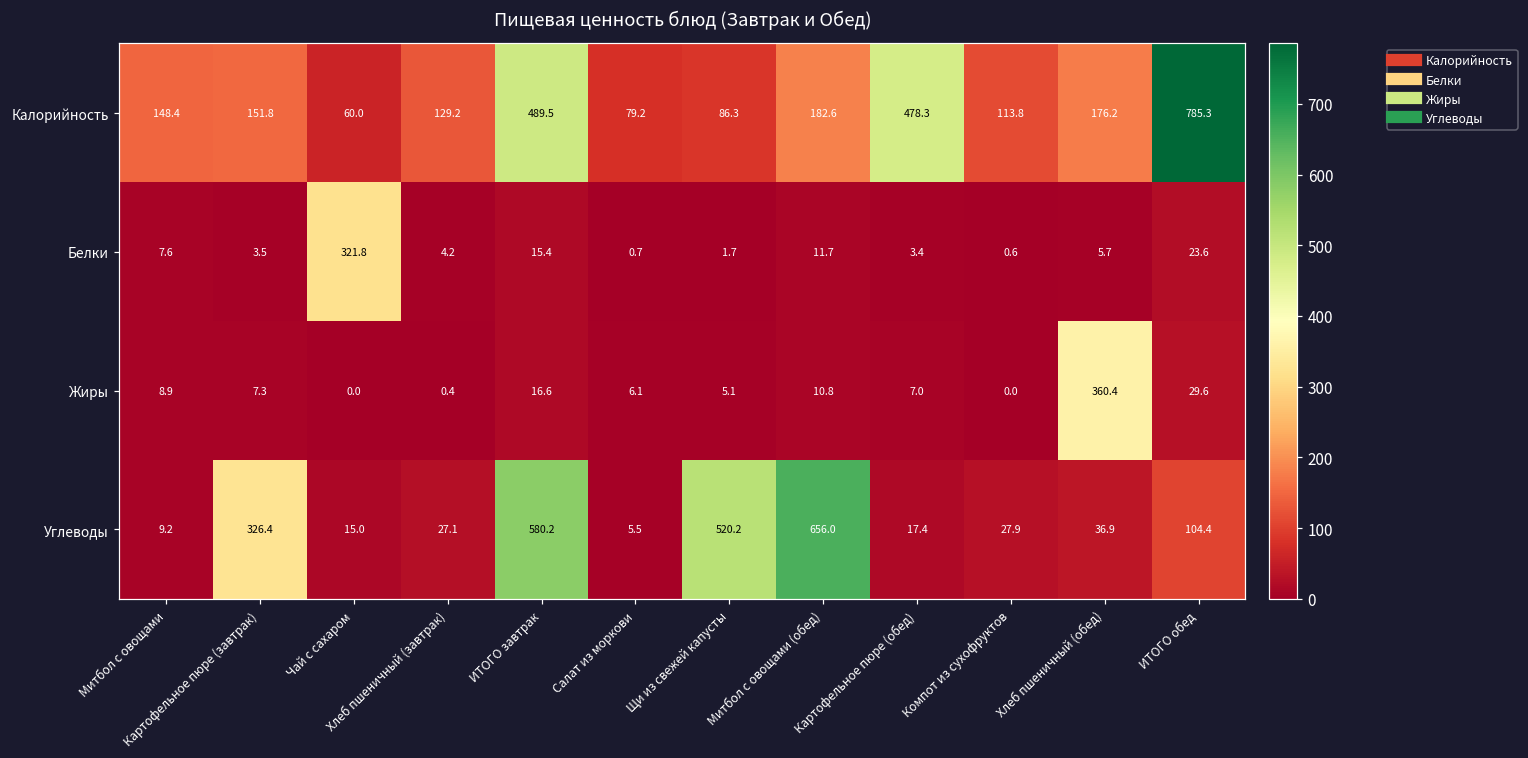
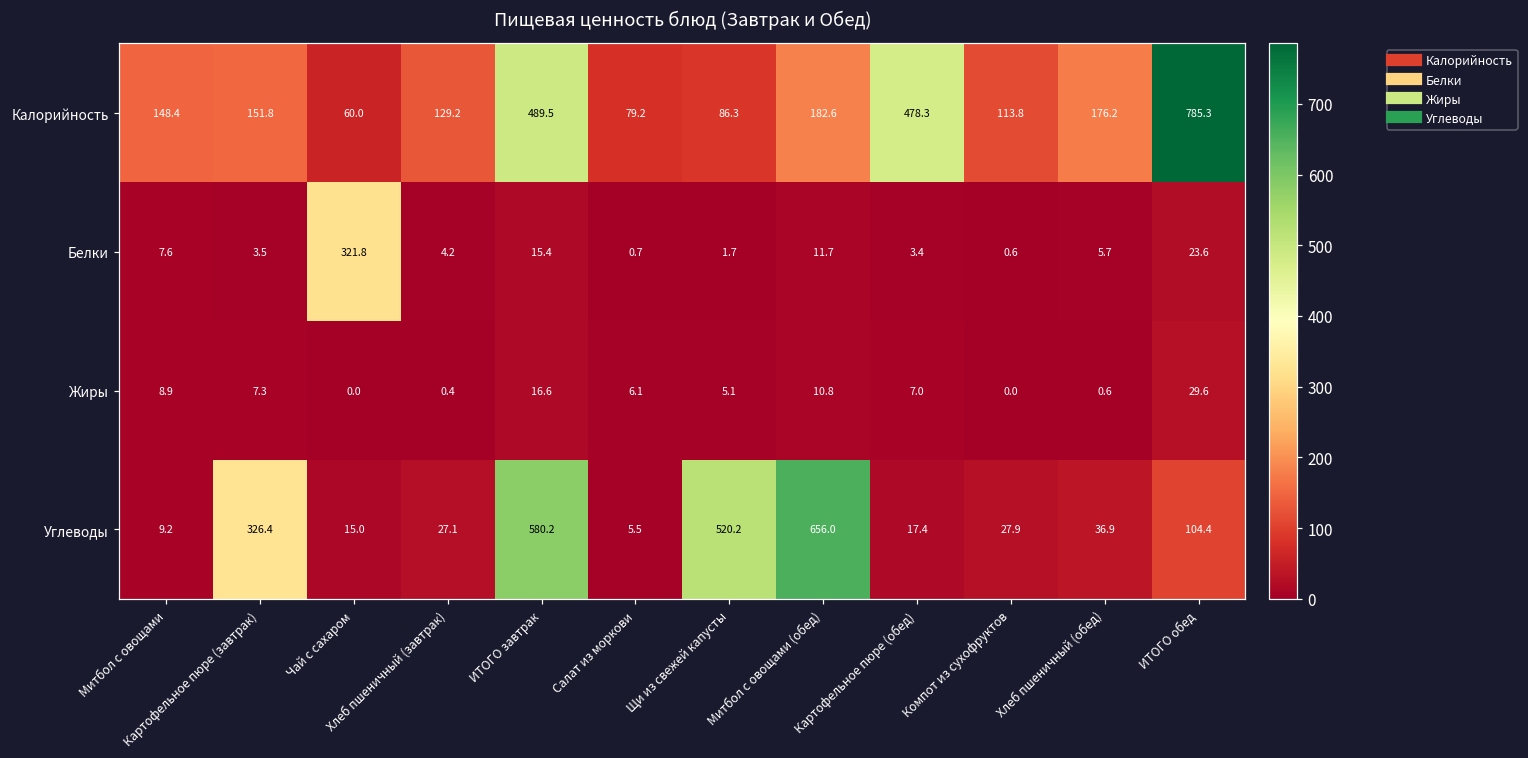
Жиры, Хлеб пшеничный (обед): 360.4 -> 0.6
